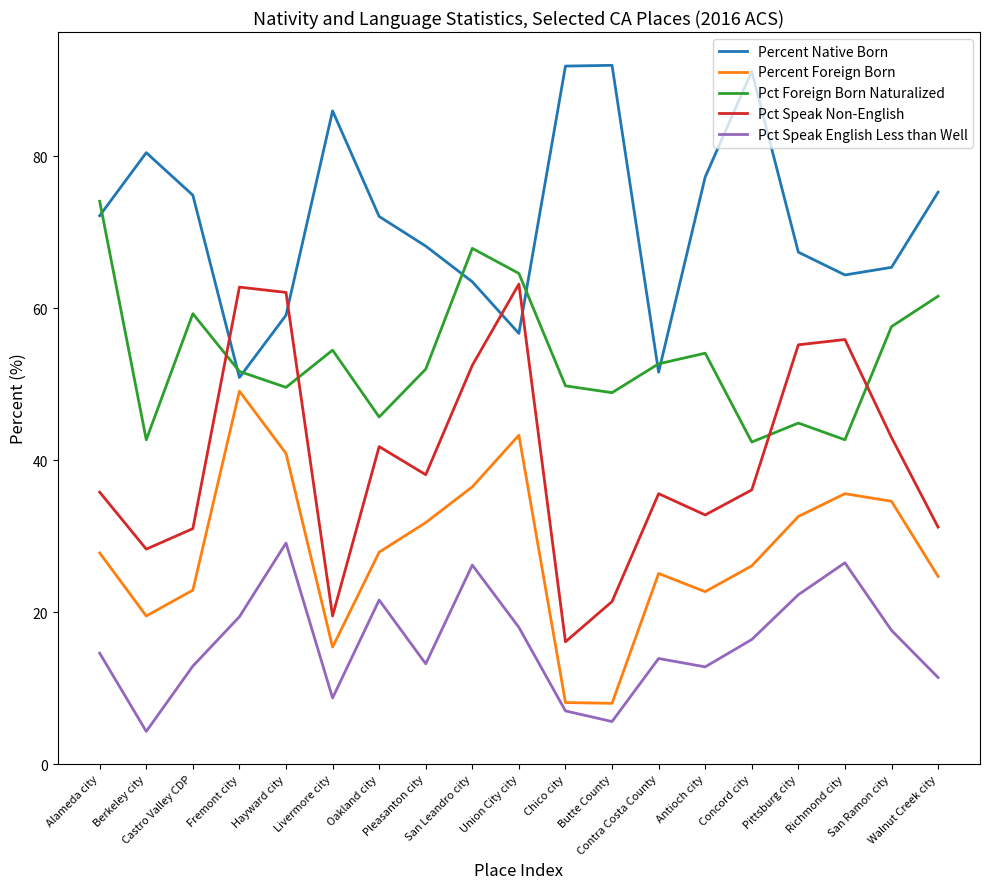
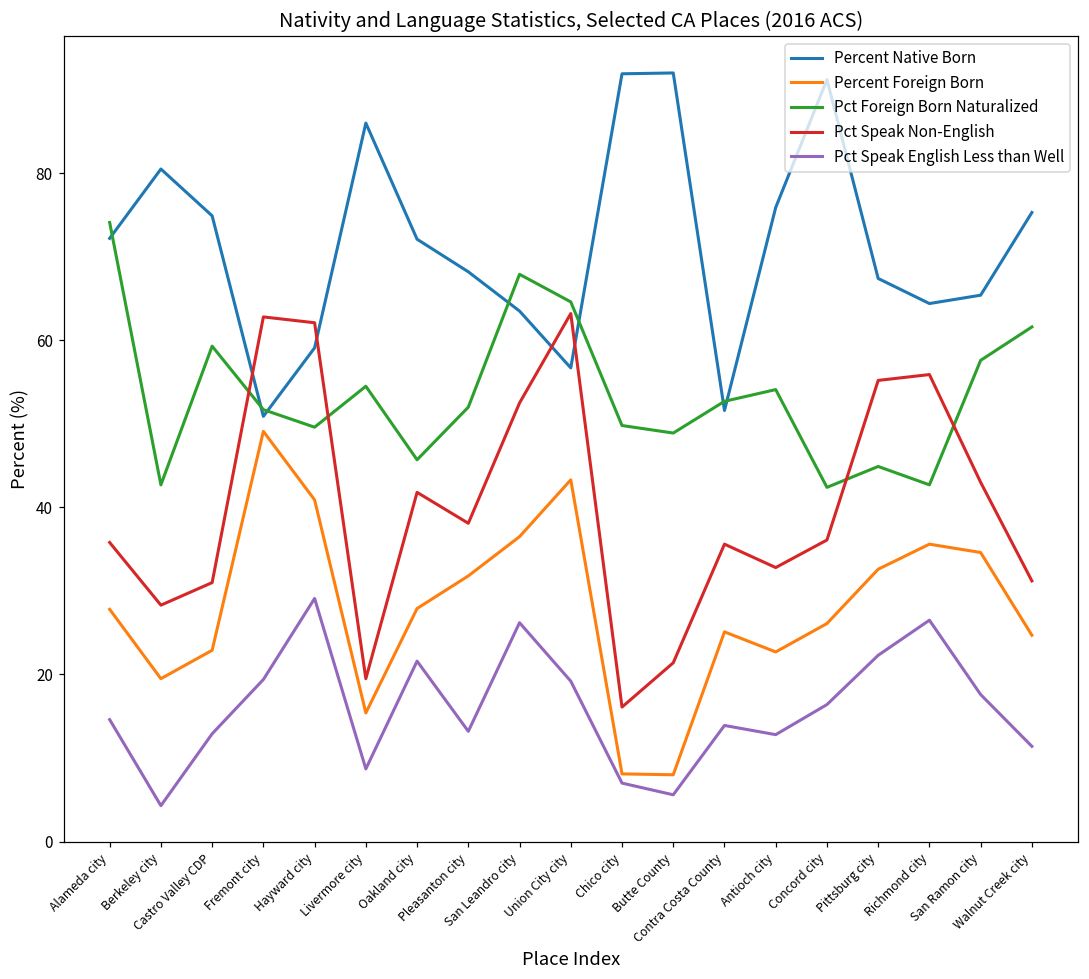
Pct Speak English Less than Well, Union City city: 18 -> 19
Percent Native Born, Antioch city: 77 -> 76
